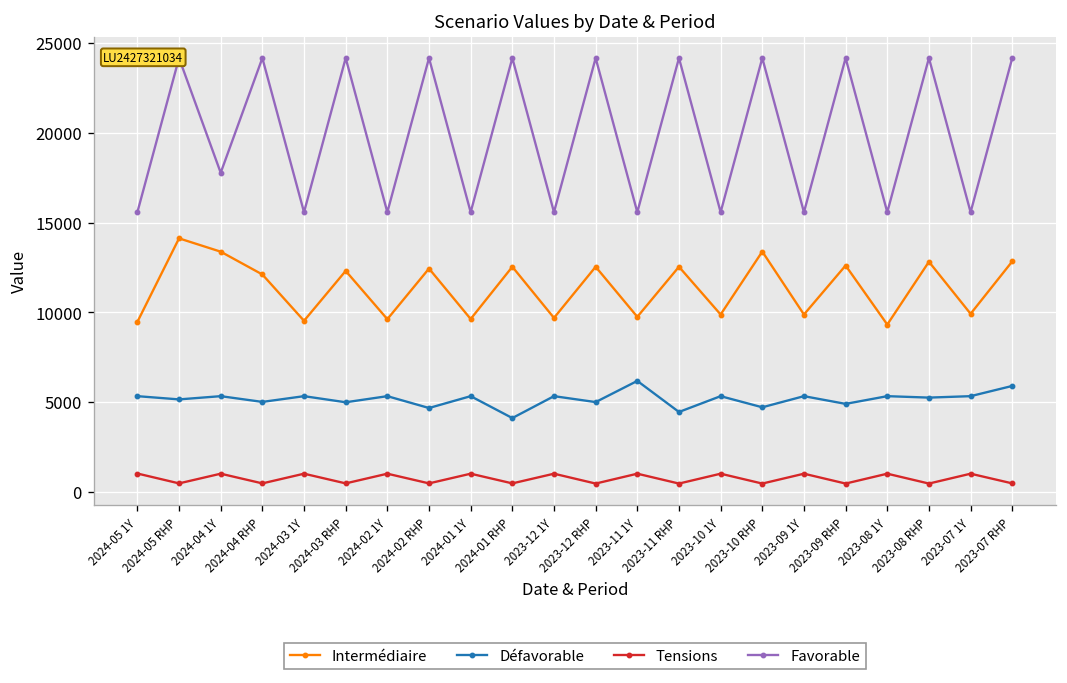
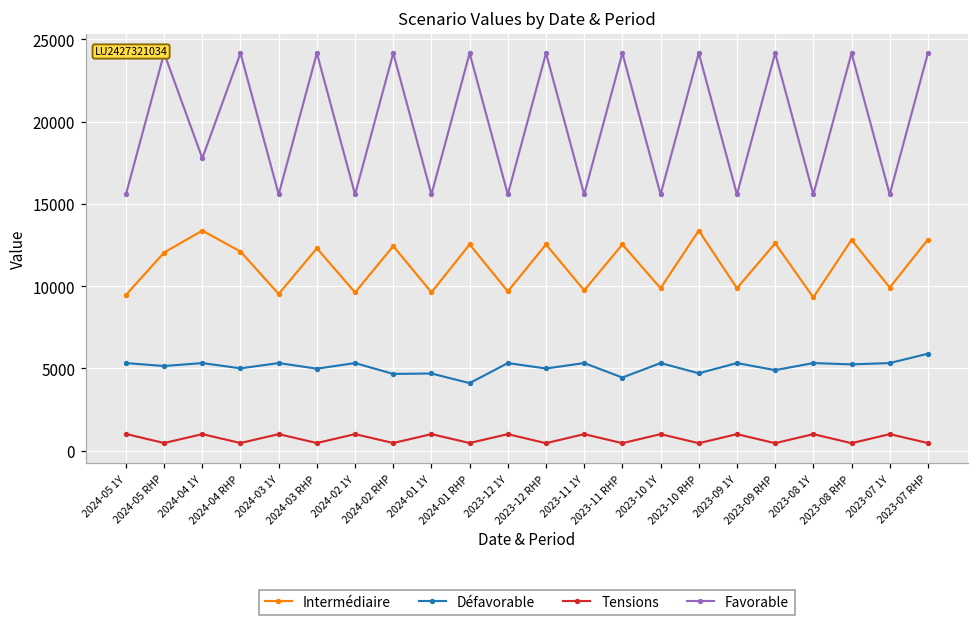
Intermédiaire, 2024-05 RHP: 14100 -> 12100
Défavorable, 2024-01 1Y: 5300 -> 4700
Défavorable, 2023-11 1Y: 6200 -> 5300
